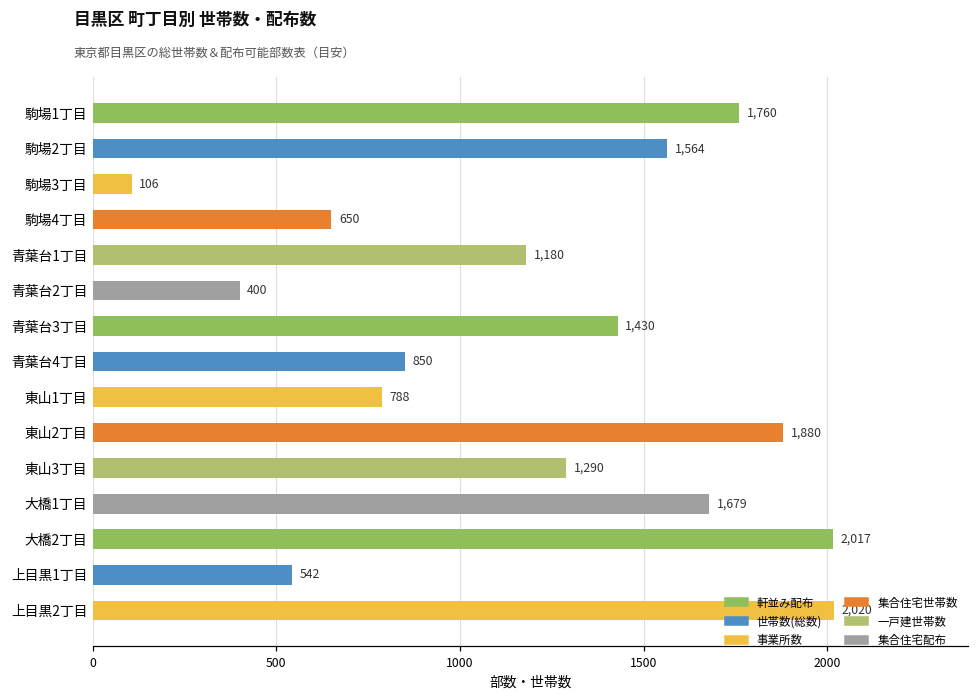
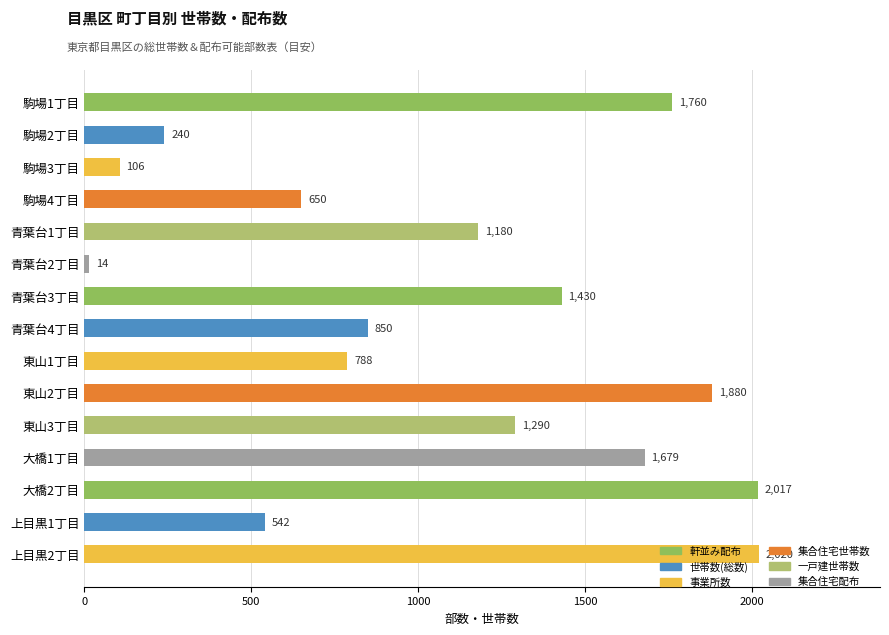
駒場2丁目: 1,564 -> 240
青葉台2丁目: 400 -> 14
